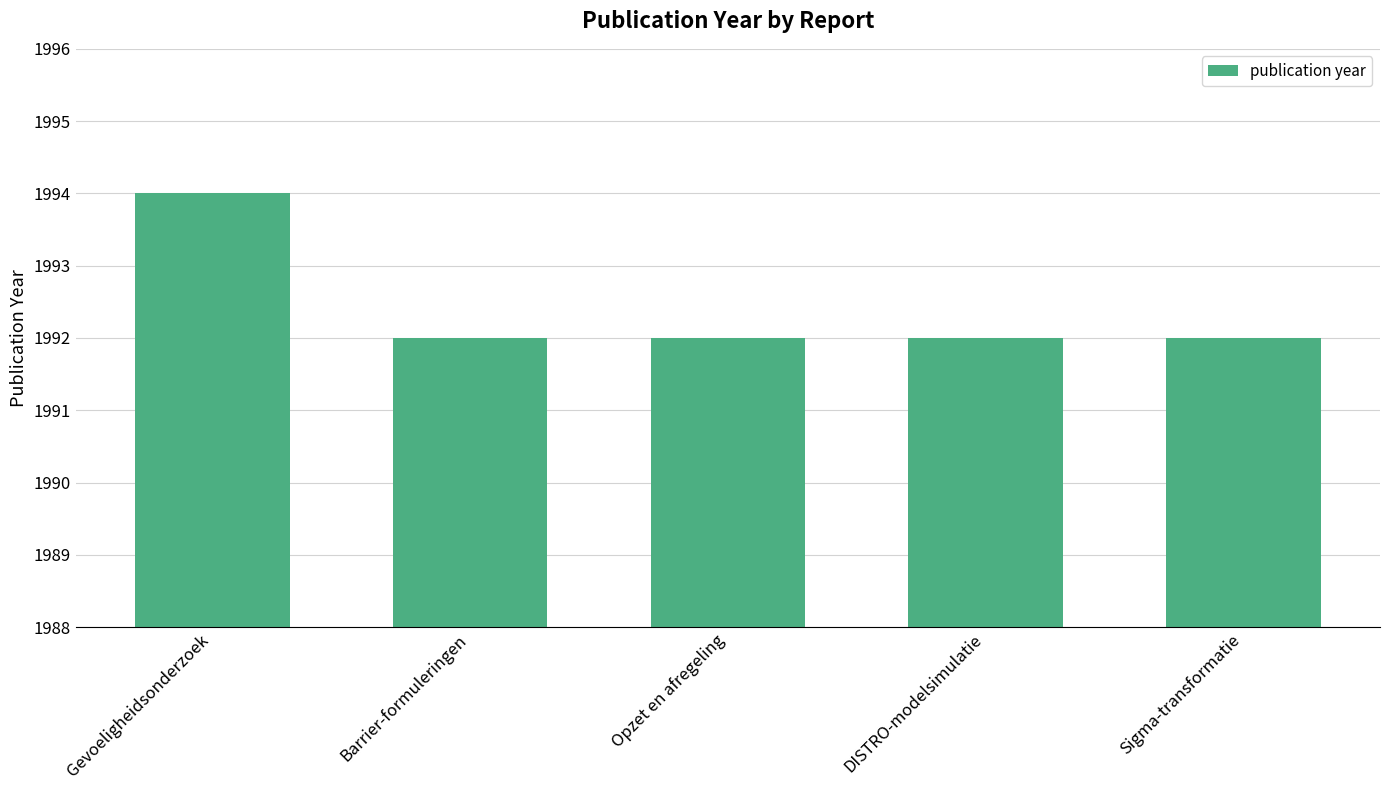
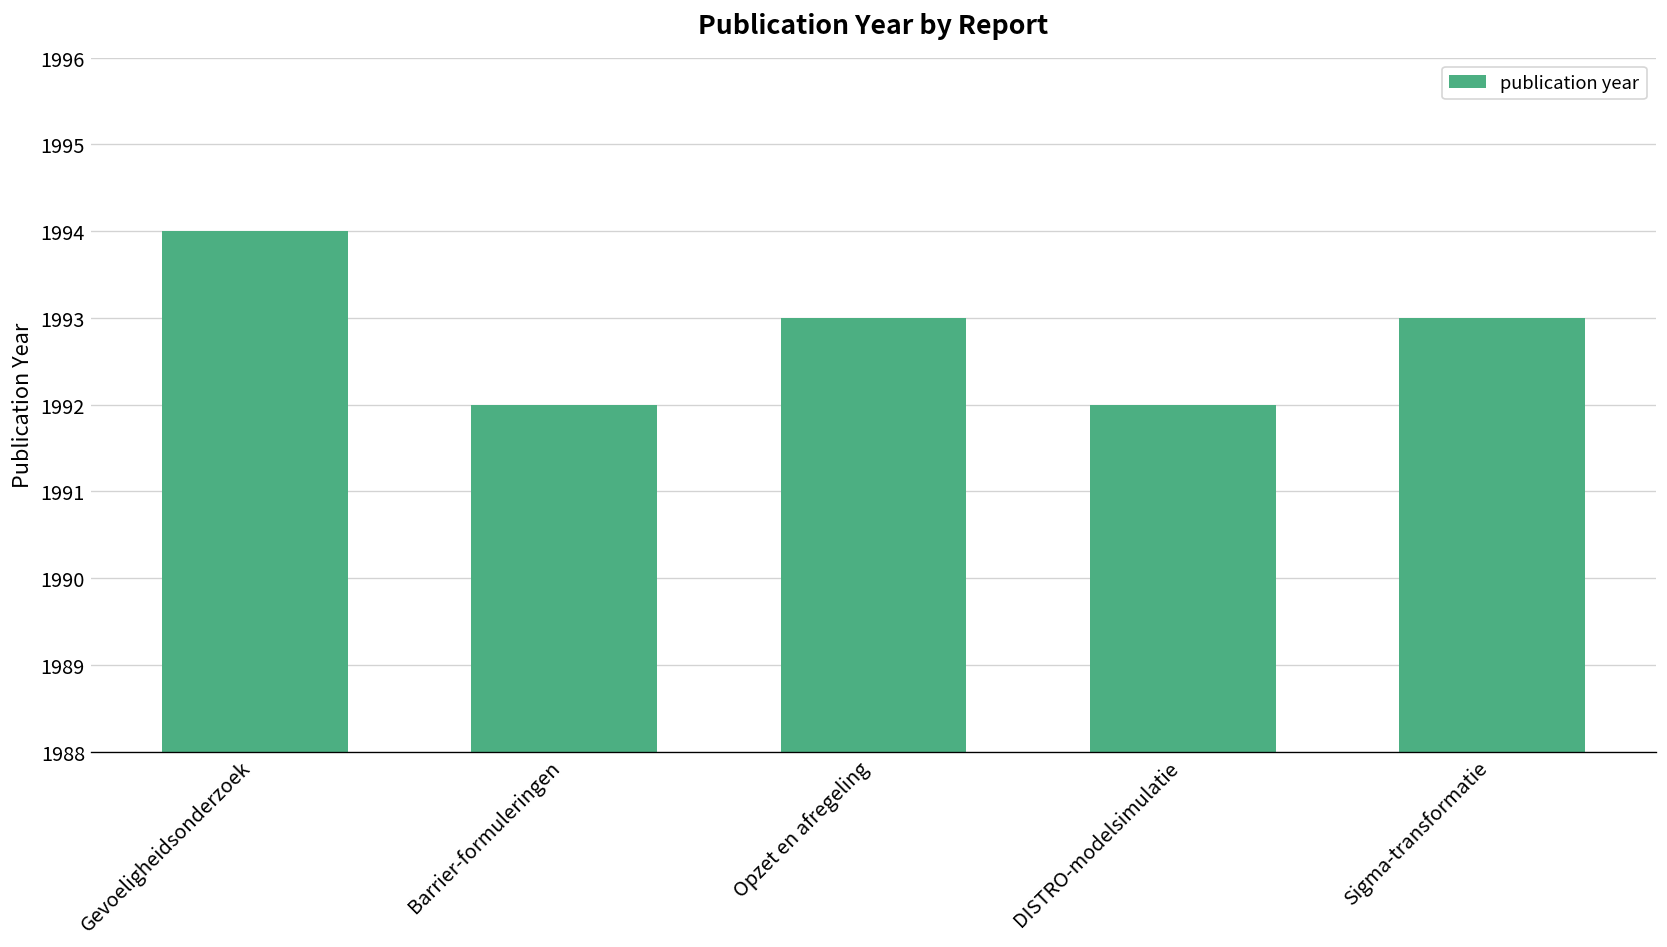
Opzet en afregeling: 1992 -> 1993
Sigma-transformatie: 1992 -> 1993
